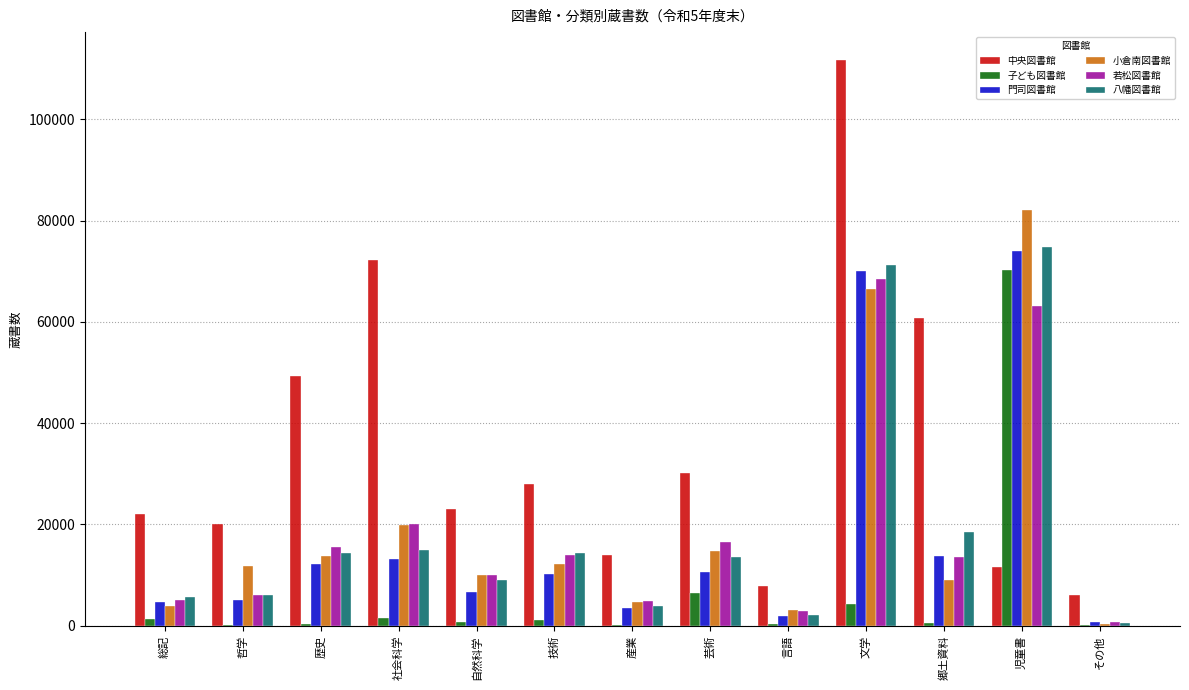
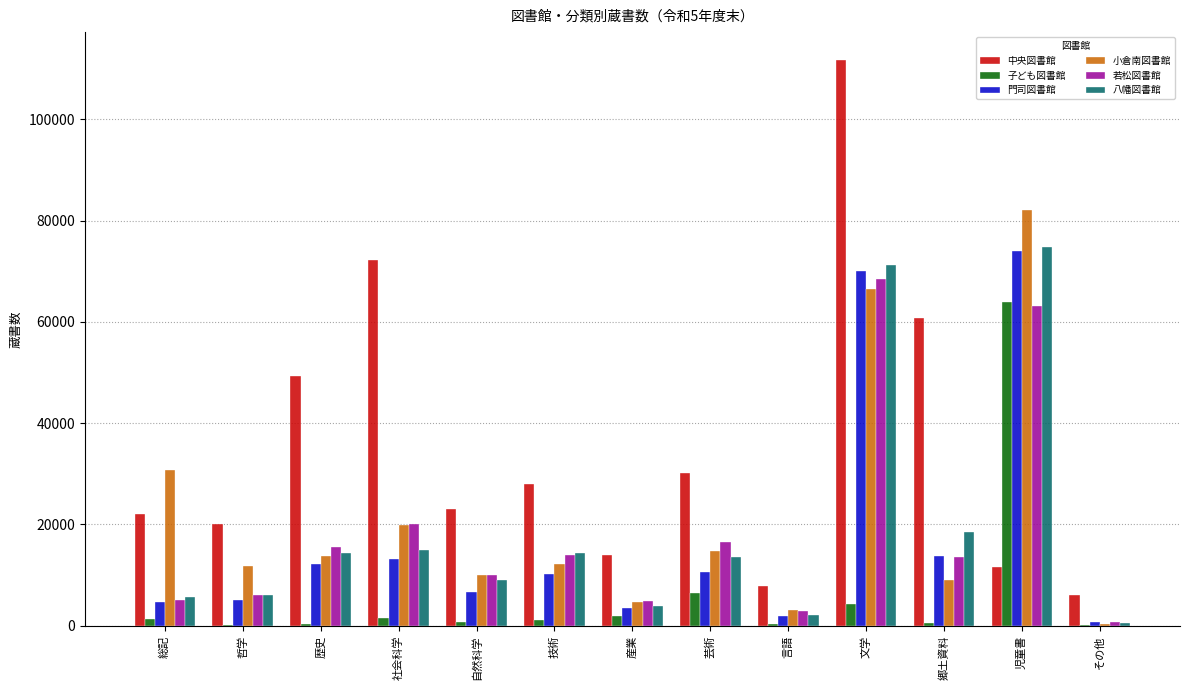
小倉南図書館, 総記: 4000 -> 31000
子ども図書館, 産業: 0 -> 2000
子ども図書館, 児童書: 70000 -> 64000
